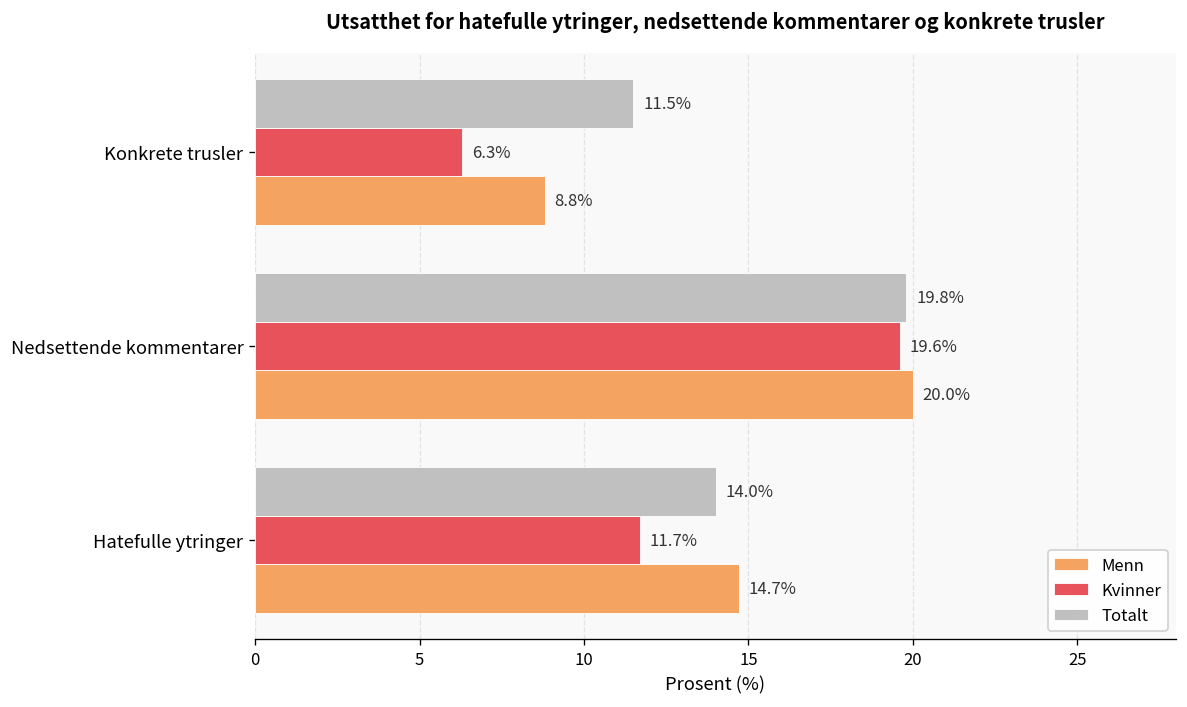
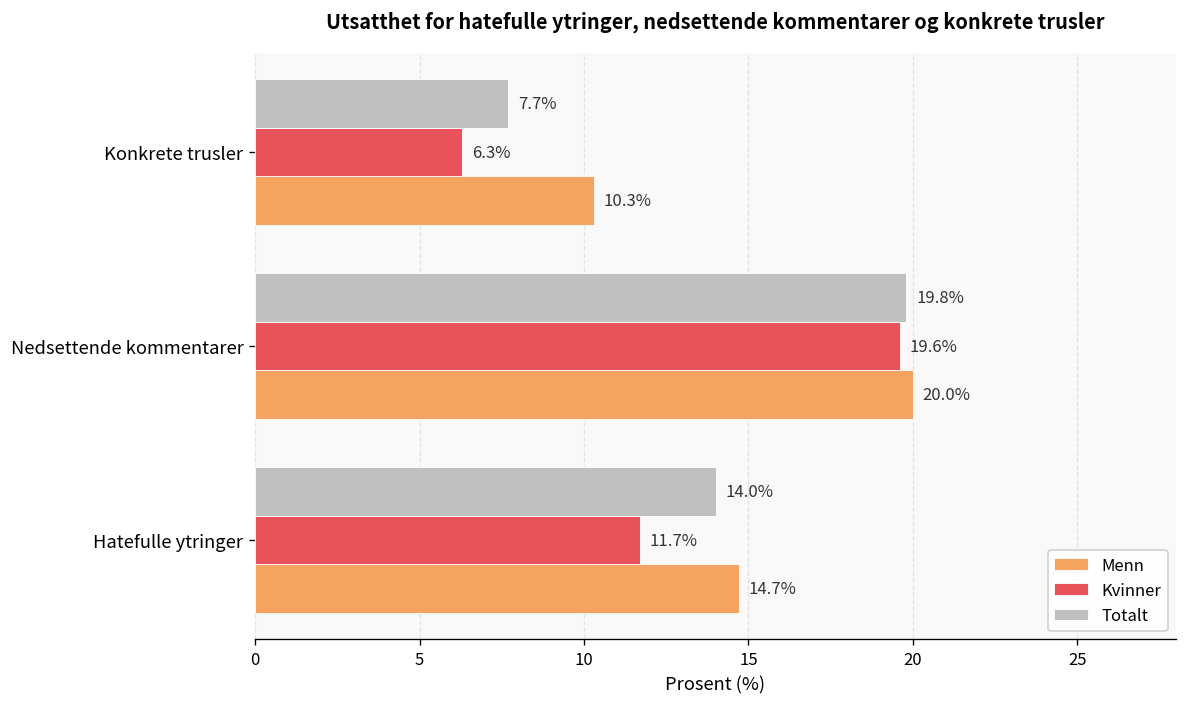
Totalt, Konkrete trusler: 11.5% -> 7.7%
Menn, Konkrete trusler: 8.8% -> 10.3%
